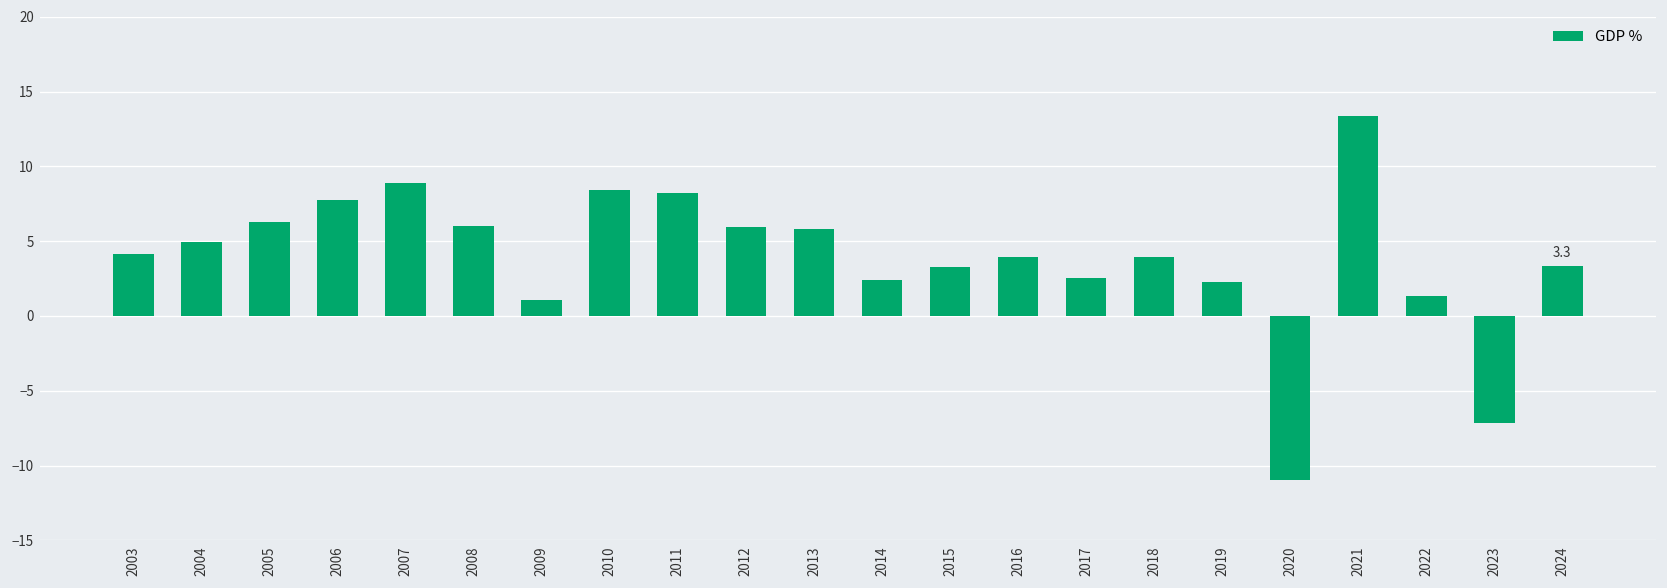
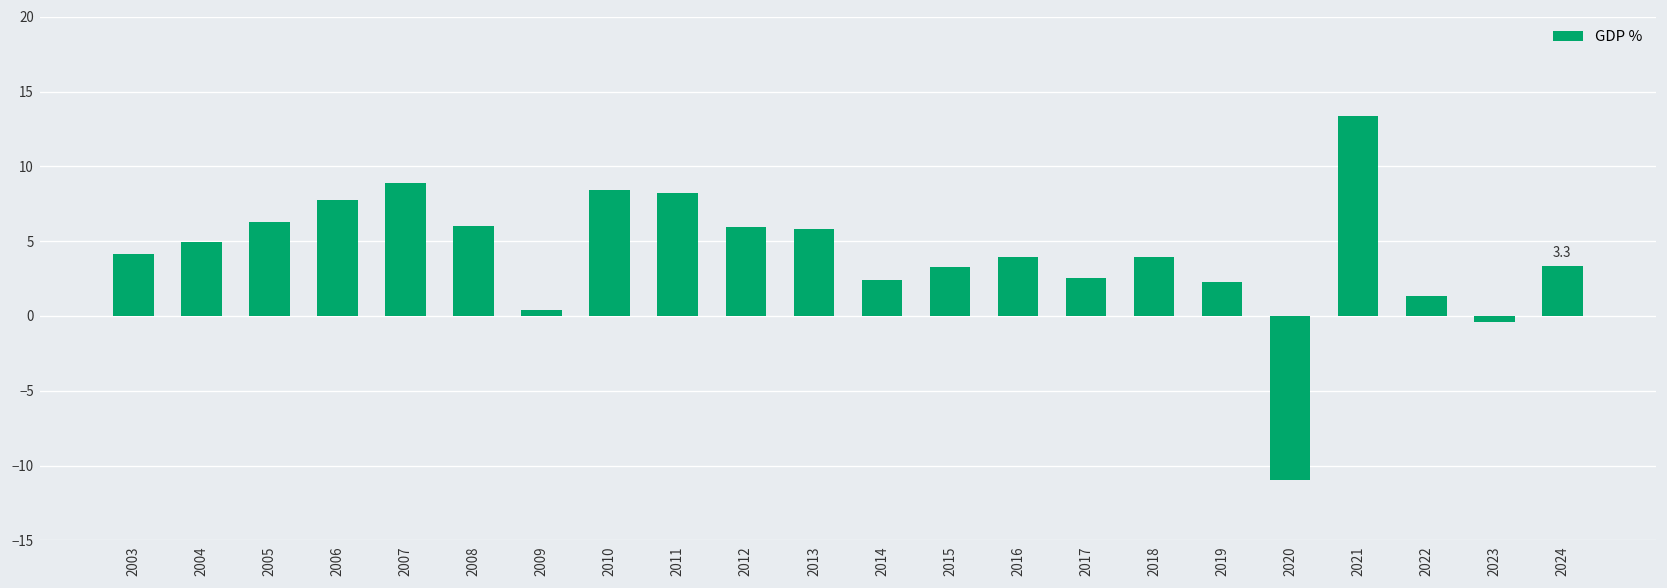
2009: 1.0 -> 0.4
2023: -7.2 -> -0.4
